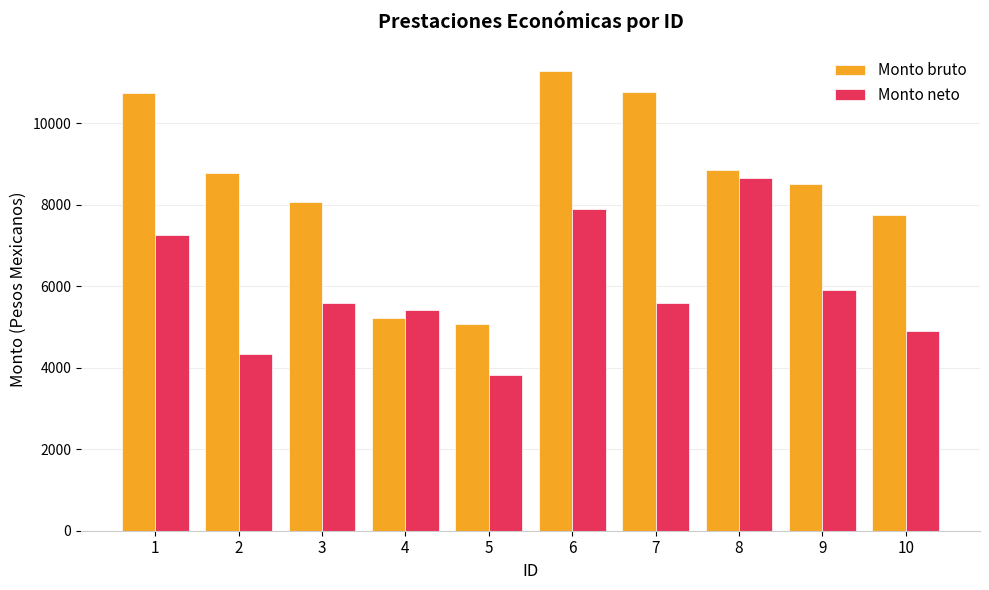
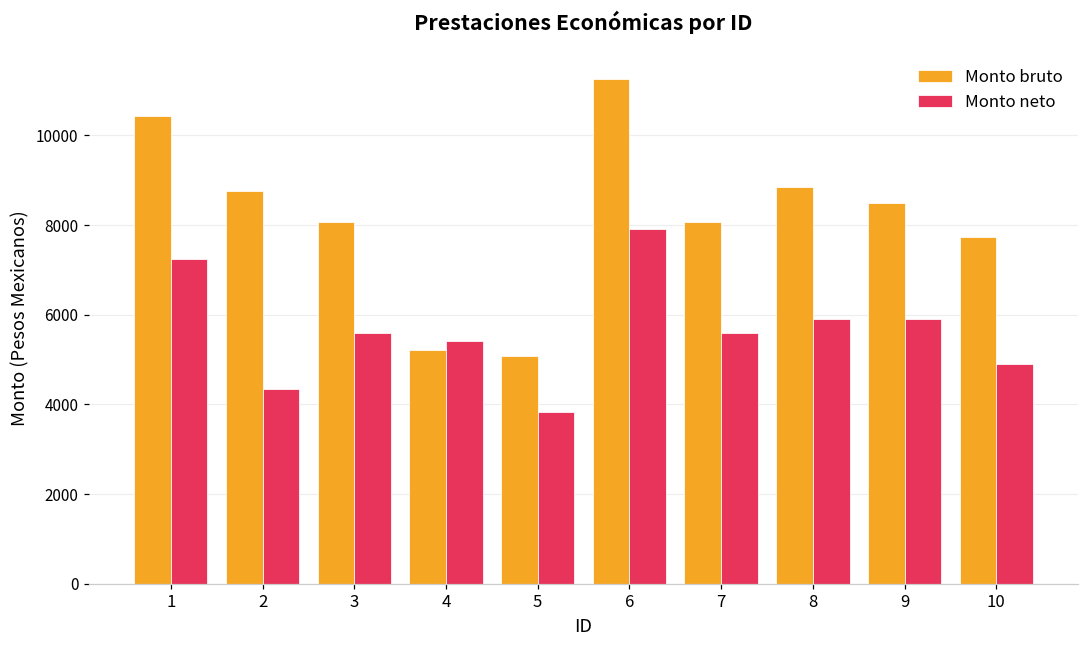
Monto bruto, 1: 10800 -> 10400
Monto bruto, 7: 10800 -> 8100
Monto neto, 8: 8700 -> 5900
